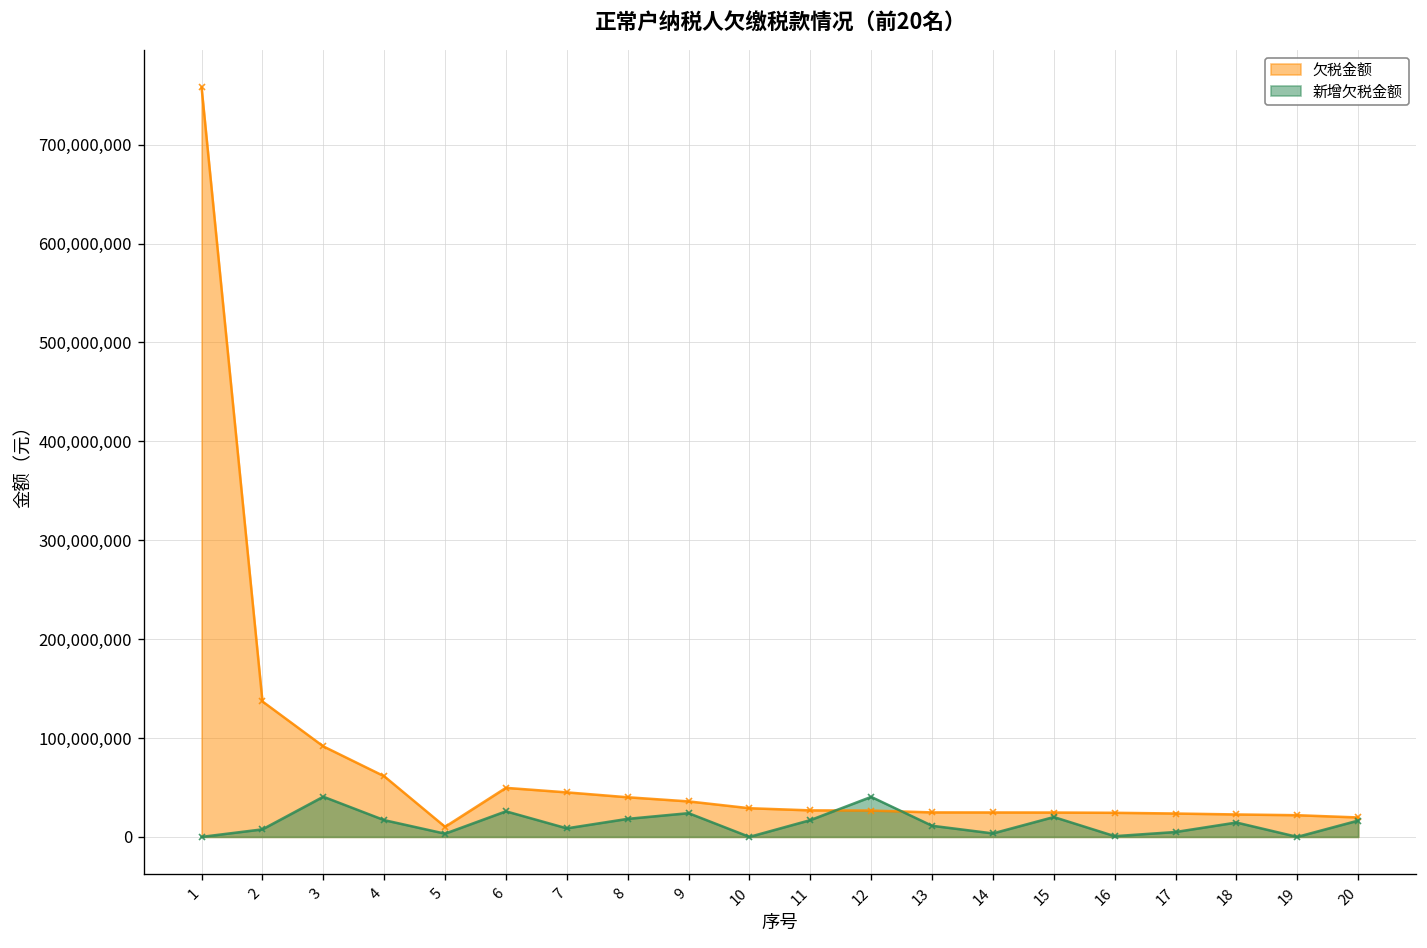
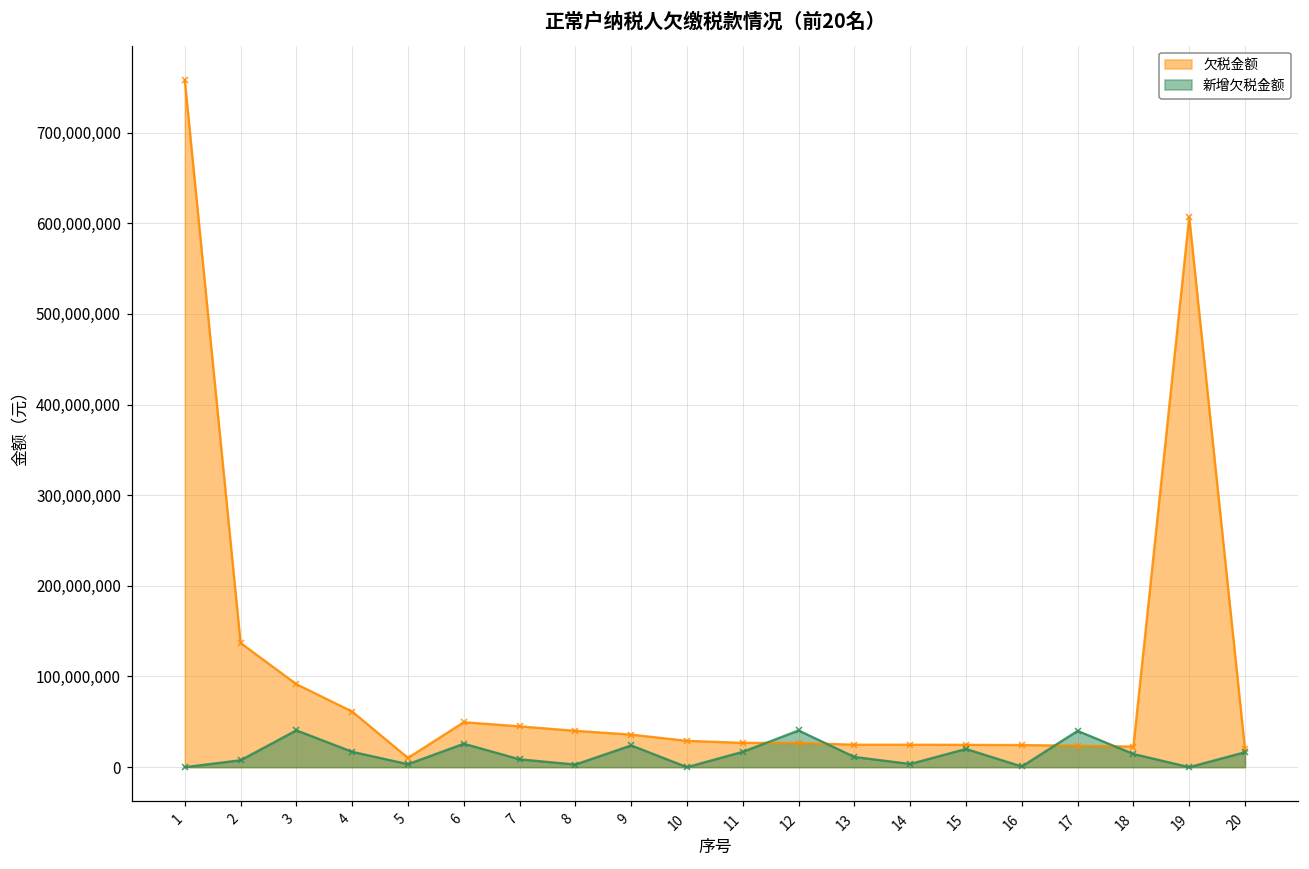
新增欠税金额, 8: 20,000,000 -> 0
新增欠税金额, 17: 0 -> 40,000,000
欠税金额, 19: 20,000,000 -> 610,000,000
